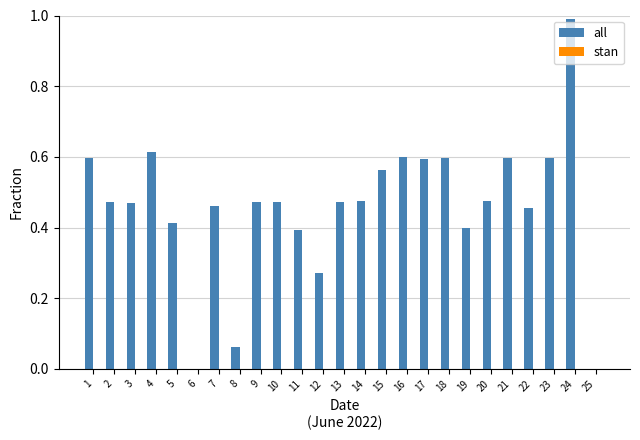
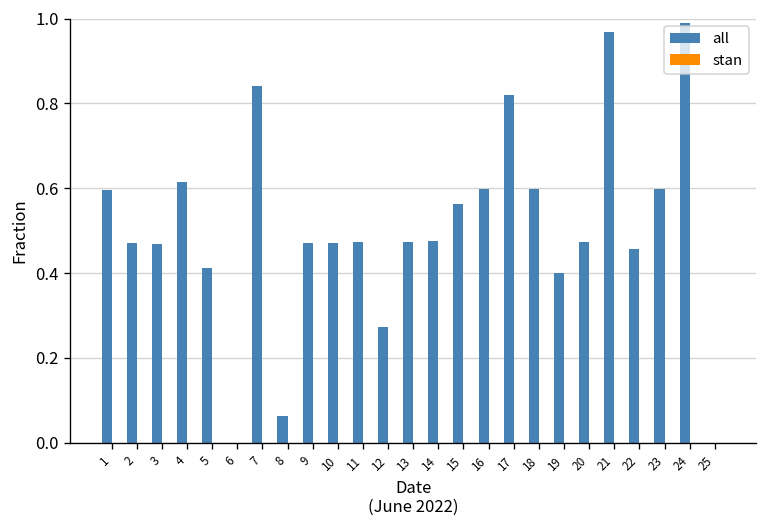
all, 7: 0.46 -> 0.84
all, 11: 0.39 -> 0.47
all, 17: 0.60 -> 0.82
all, 21: 0.60 -> 0.97
